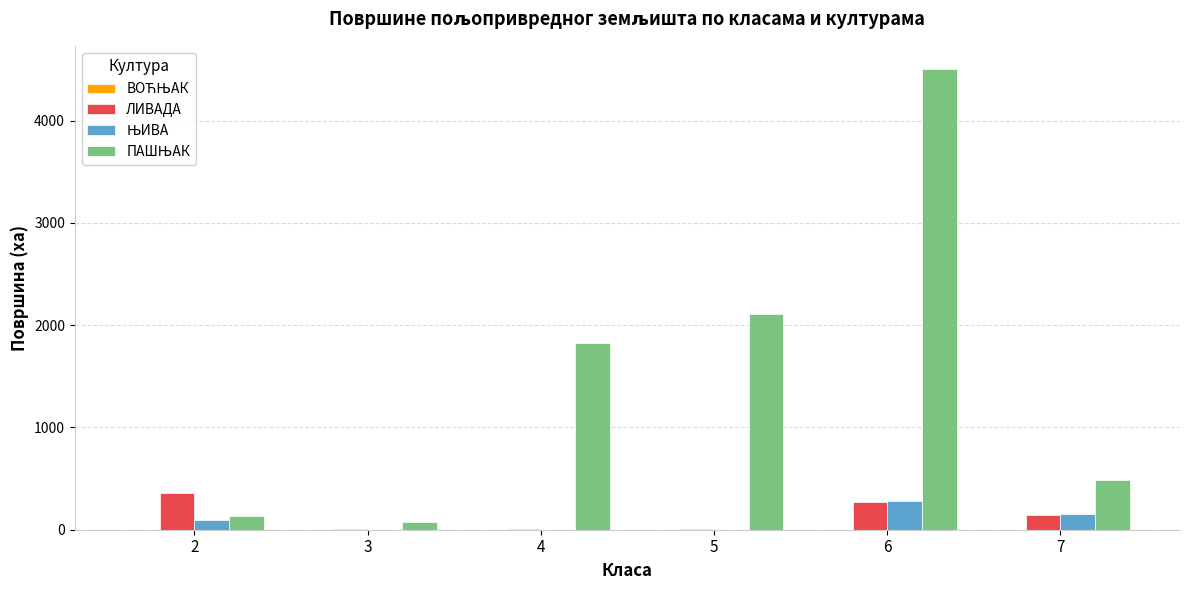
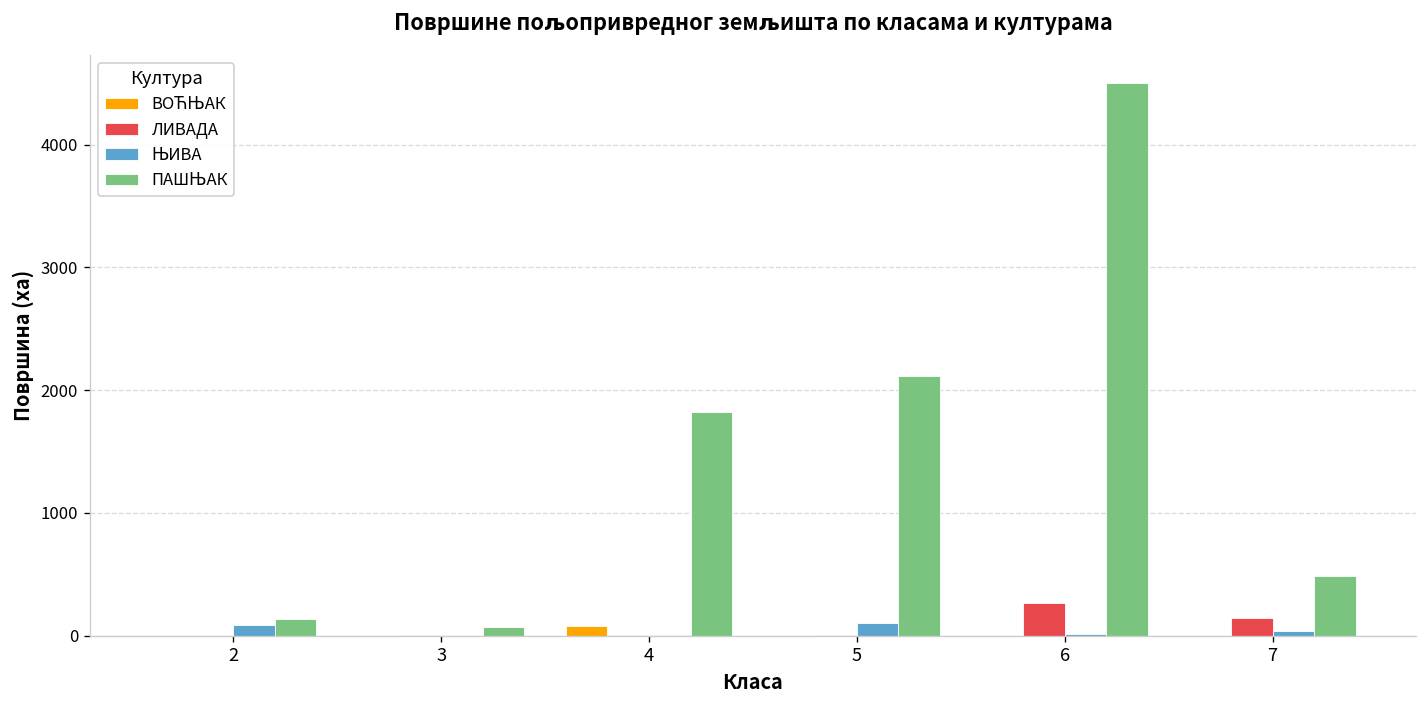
ЛИВАДА, 2: 360 -> 0
ВОЋЊАК, 4: 0 -> 80
ЊИВА, 5: 0 -> 100
ЊИВА, 6: 280 -> 10
ЊИВА, 7: 160 -> 40
